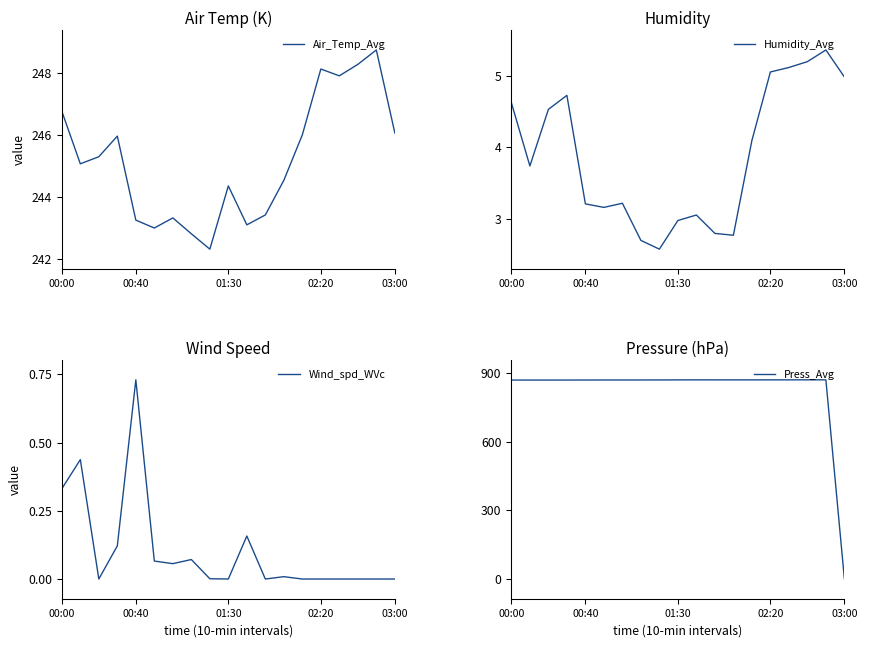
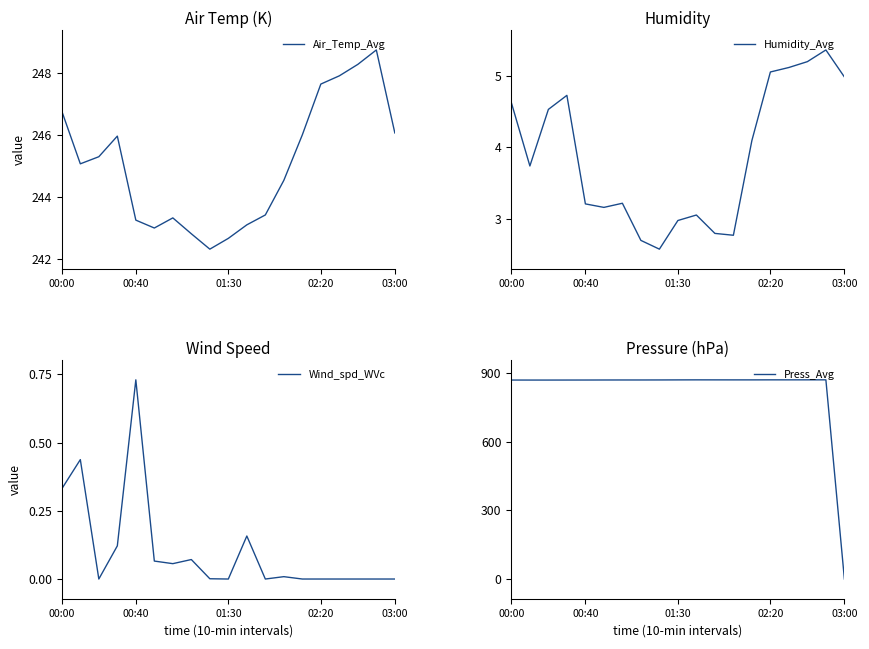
Air Temp (K), 01:30: 244.4 -> 242.7
Air Temp (K), 02:20: 248.1 -> 247.6
